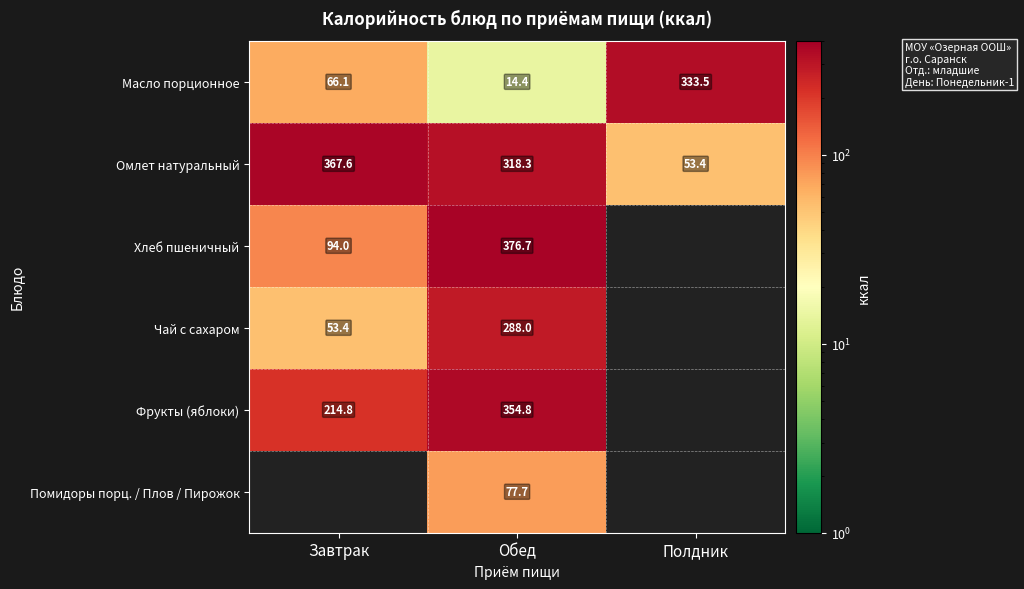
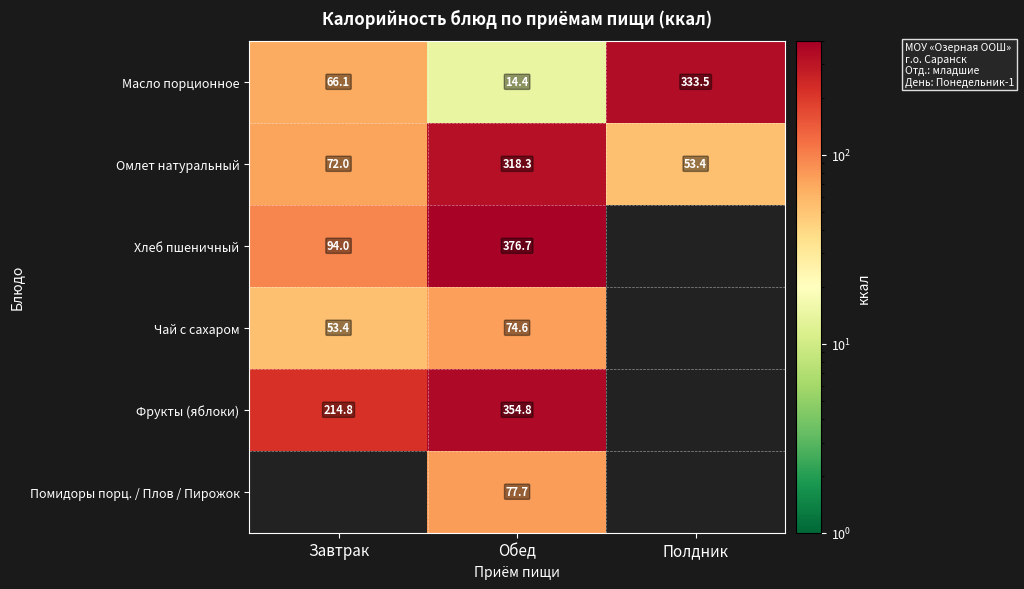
Омлет натуральный, Завтрак: 367.6 -> 72.0
Чай с сахаром, Обед: 288.0 -> 74.6
